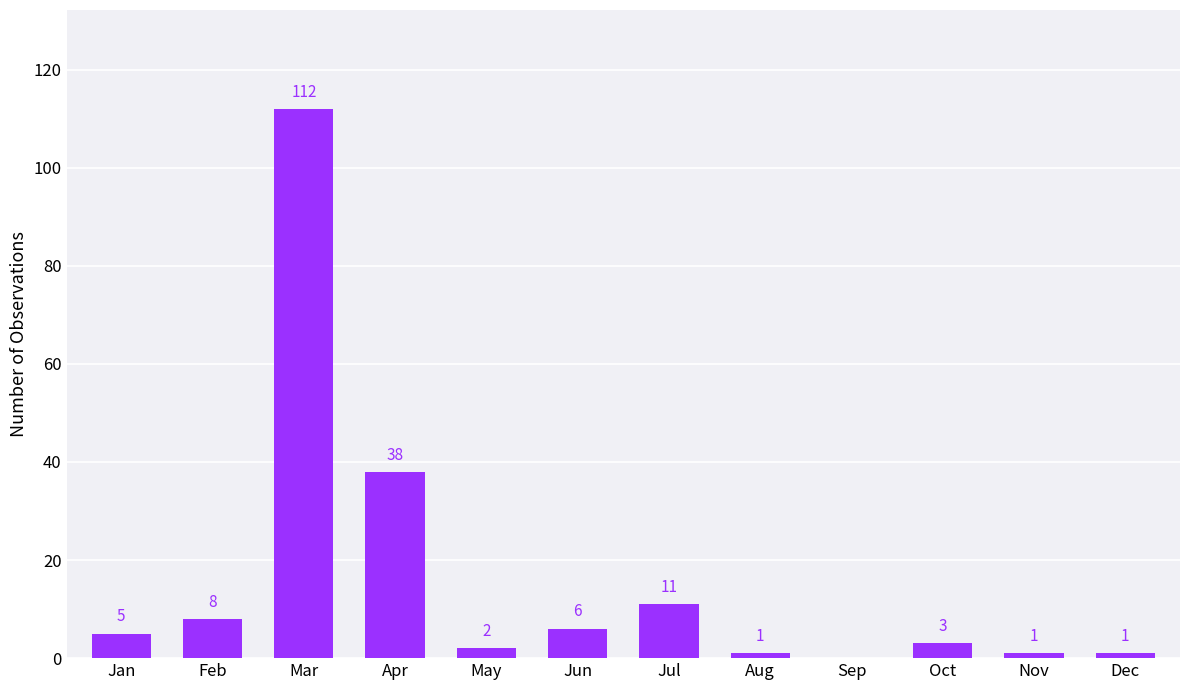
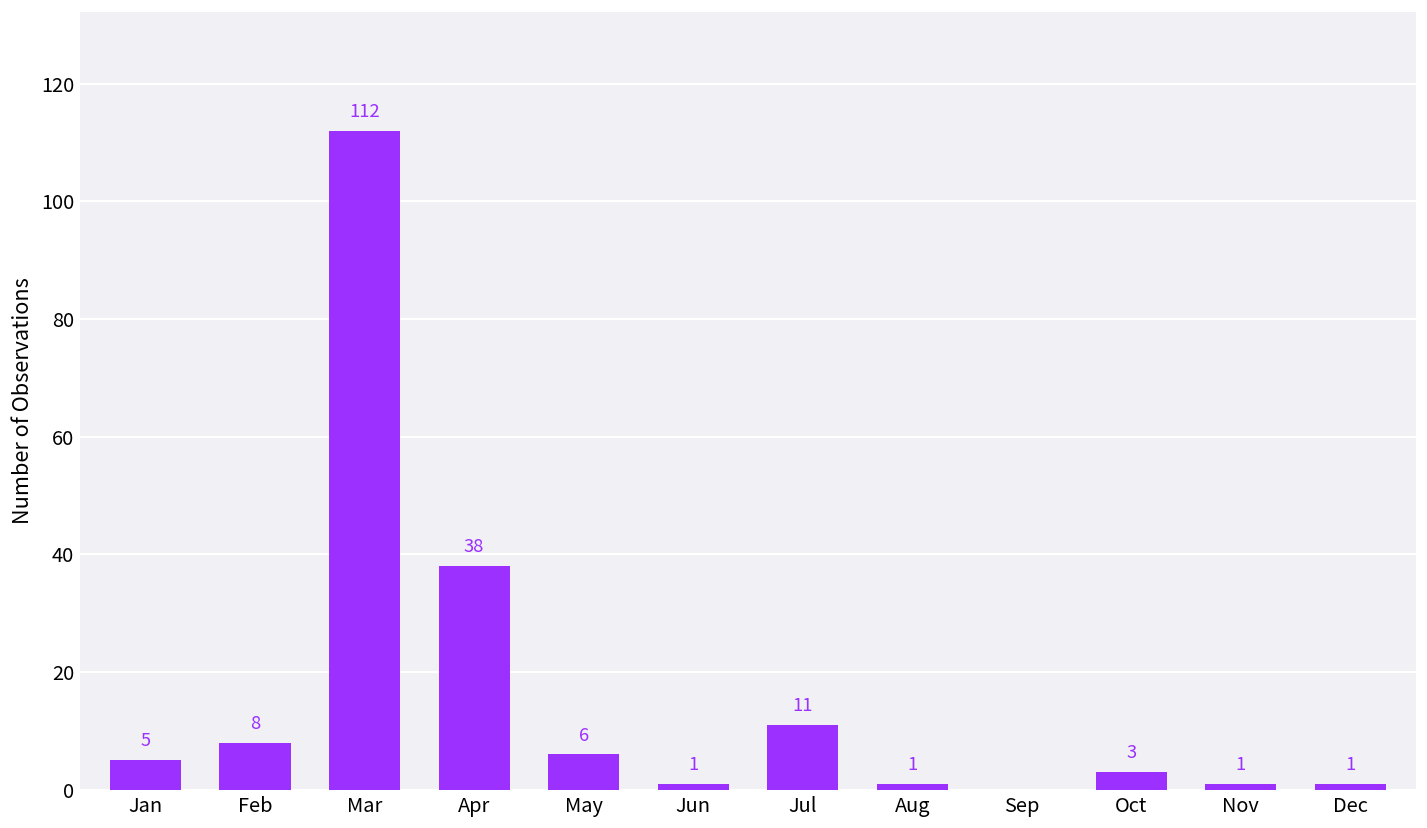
May: 2 -> 6
Jun: 6 -> 1
